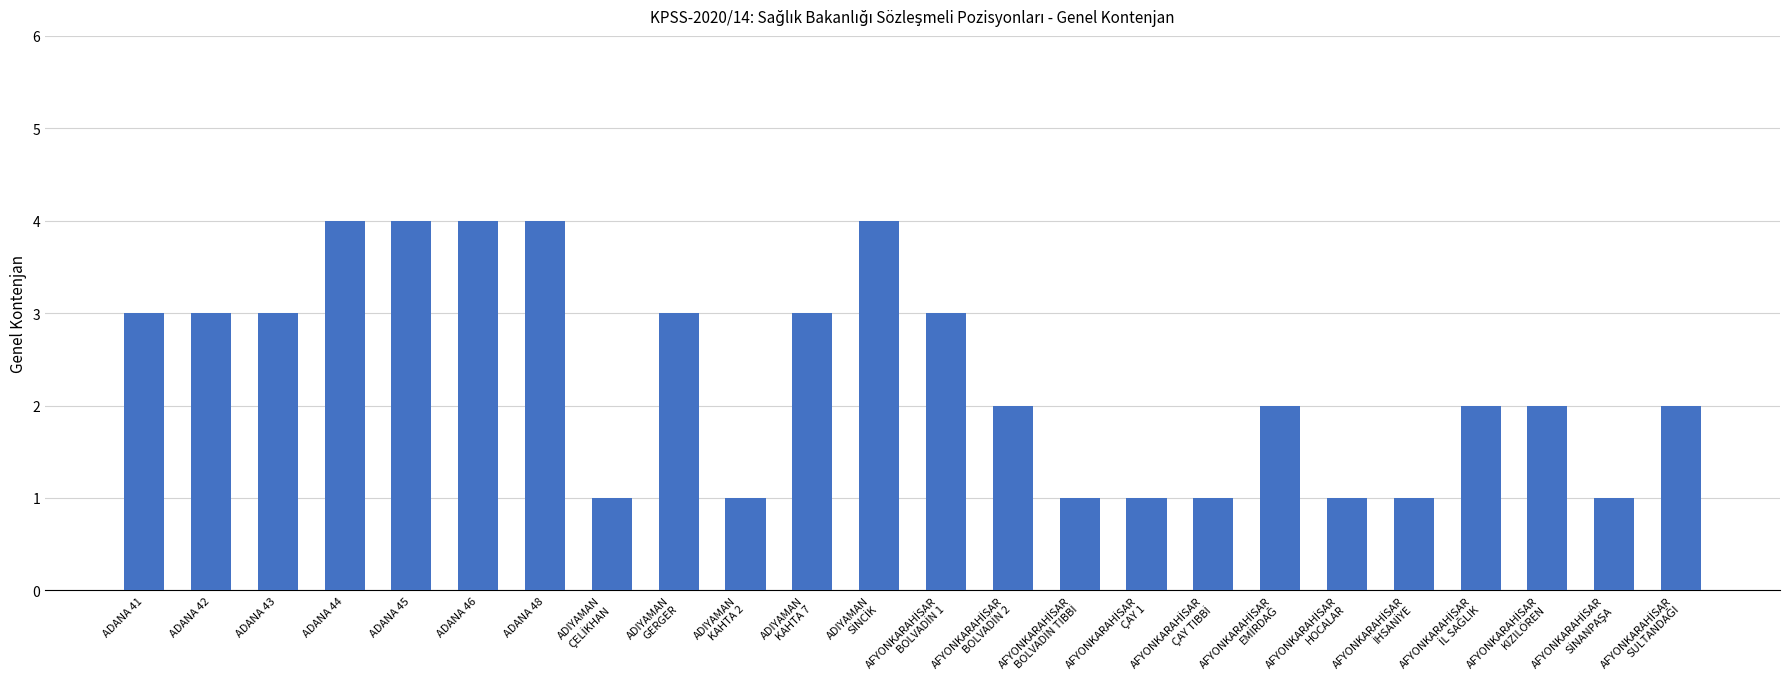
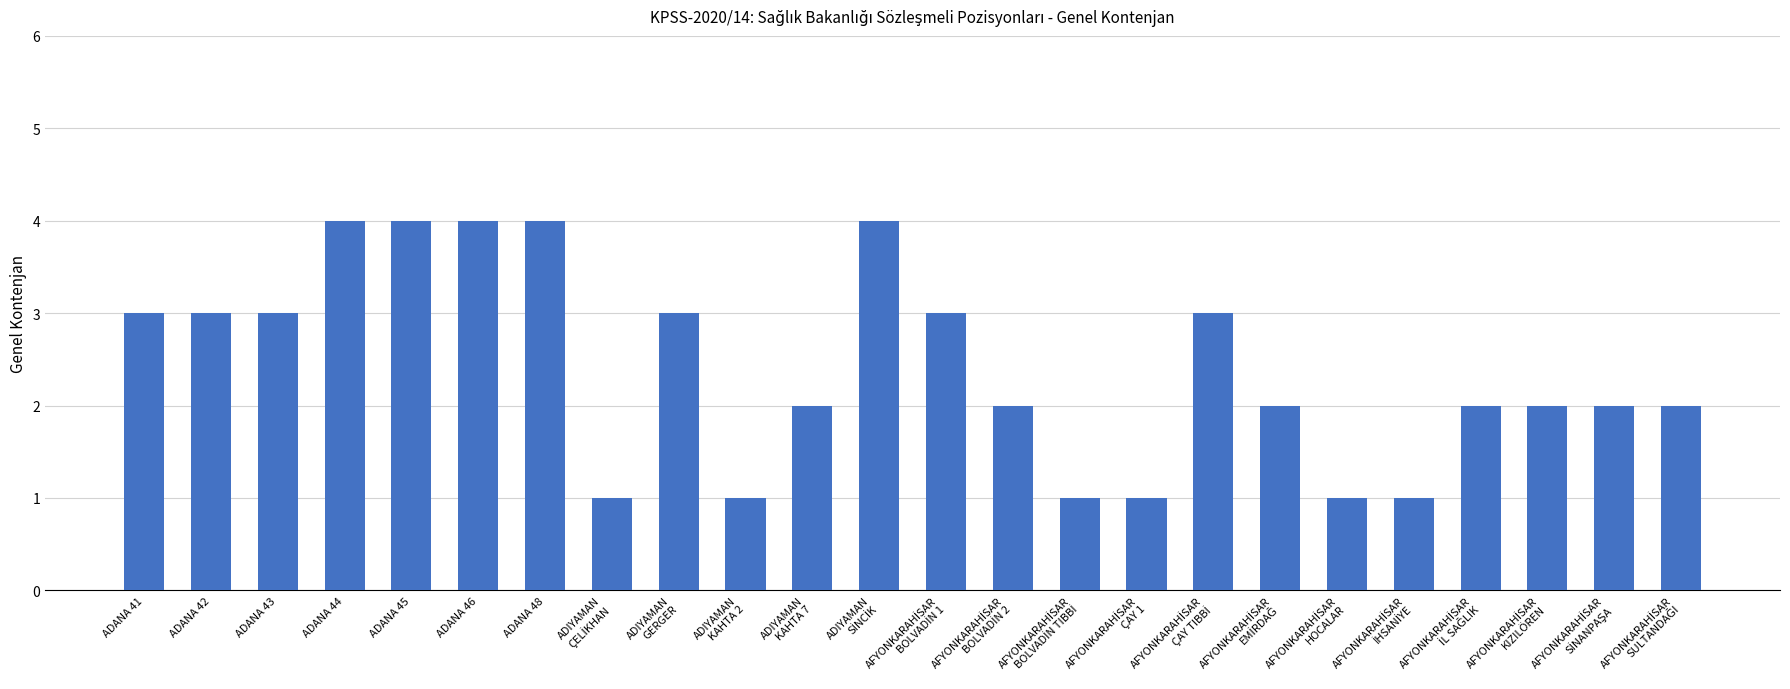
ADIYAMAN KAHTA 7: 3 -> 2
AFYONKARAHİSAR ÇAY TIBBİ: 1 -> 3
AFYONKARAHİSAR SİNANPAŞA: 1 -> 2
